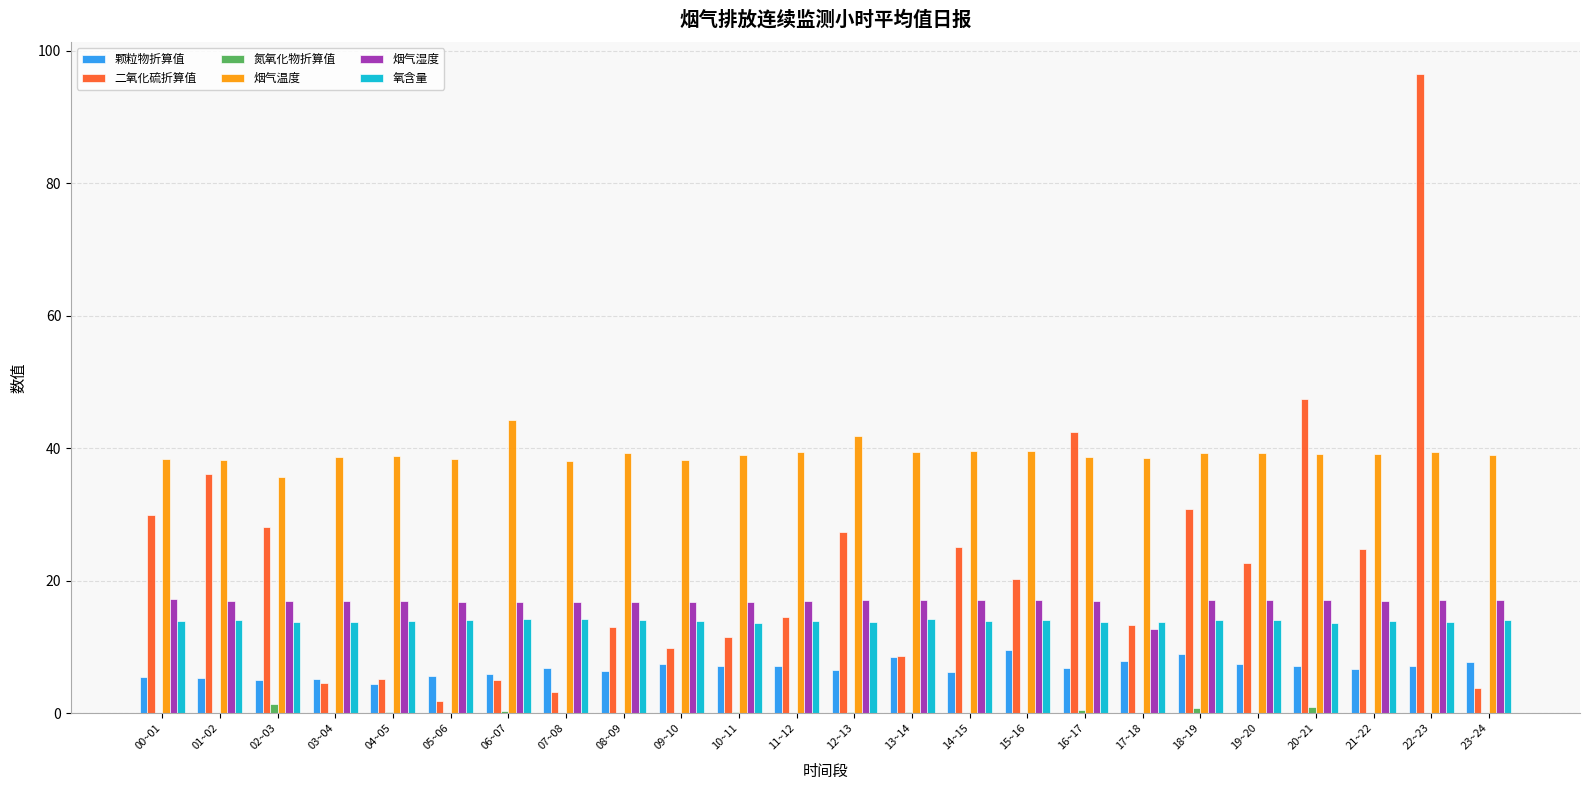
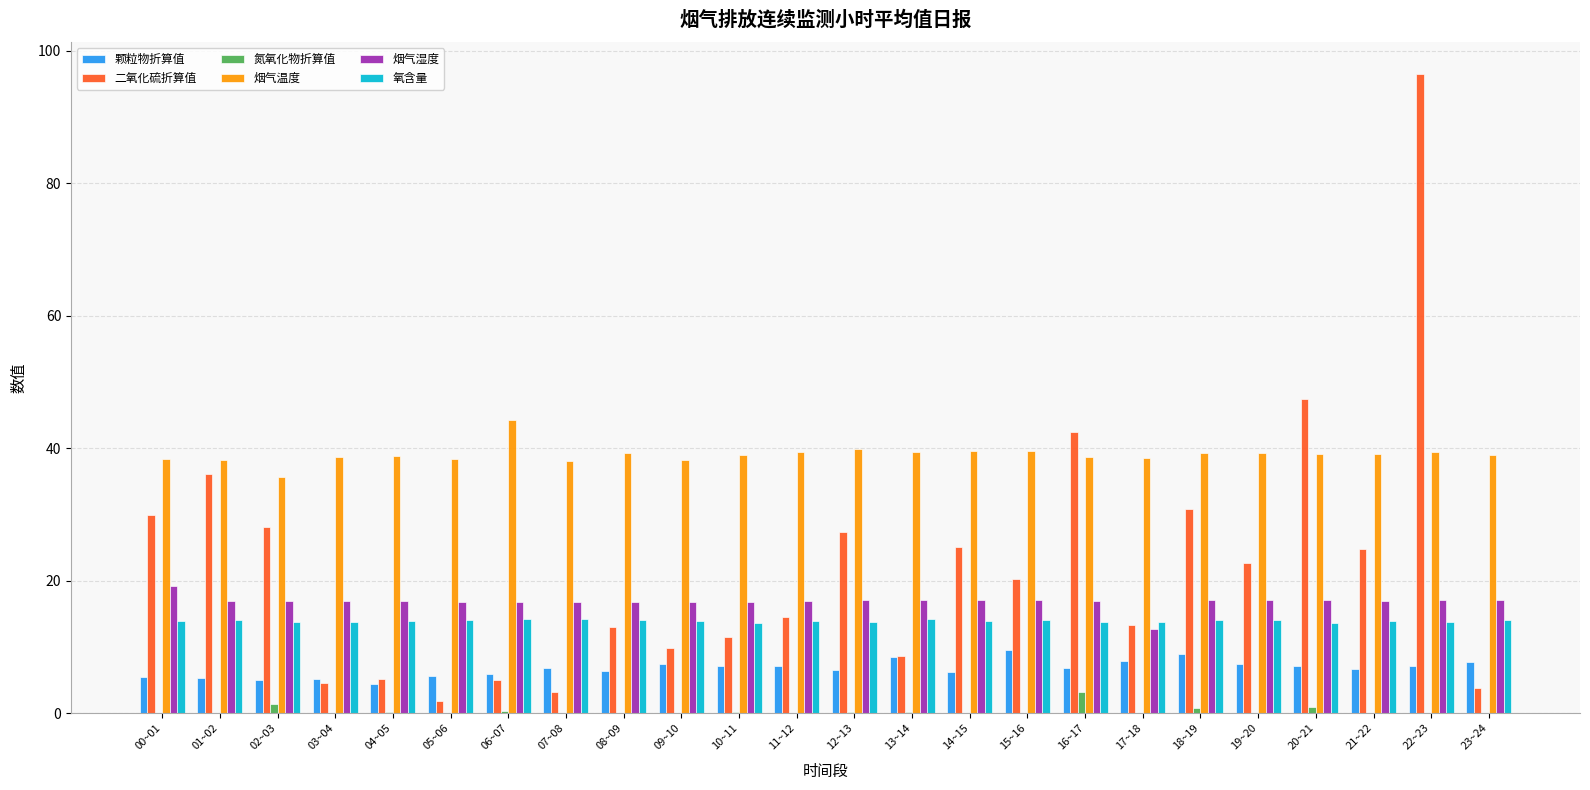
烟气湿度, 00~01: 17 -> 19
烟气温度, 12~13: 42 -> 40
氮氧化物折算值, 16~17: 1 -> 3
